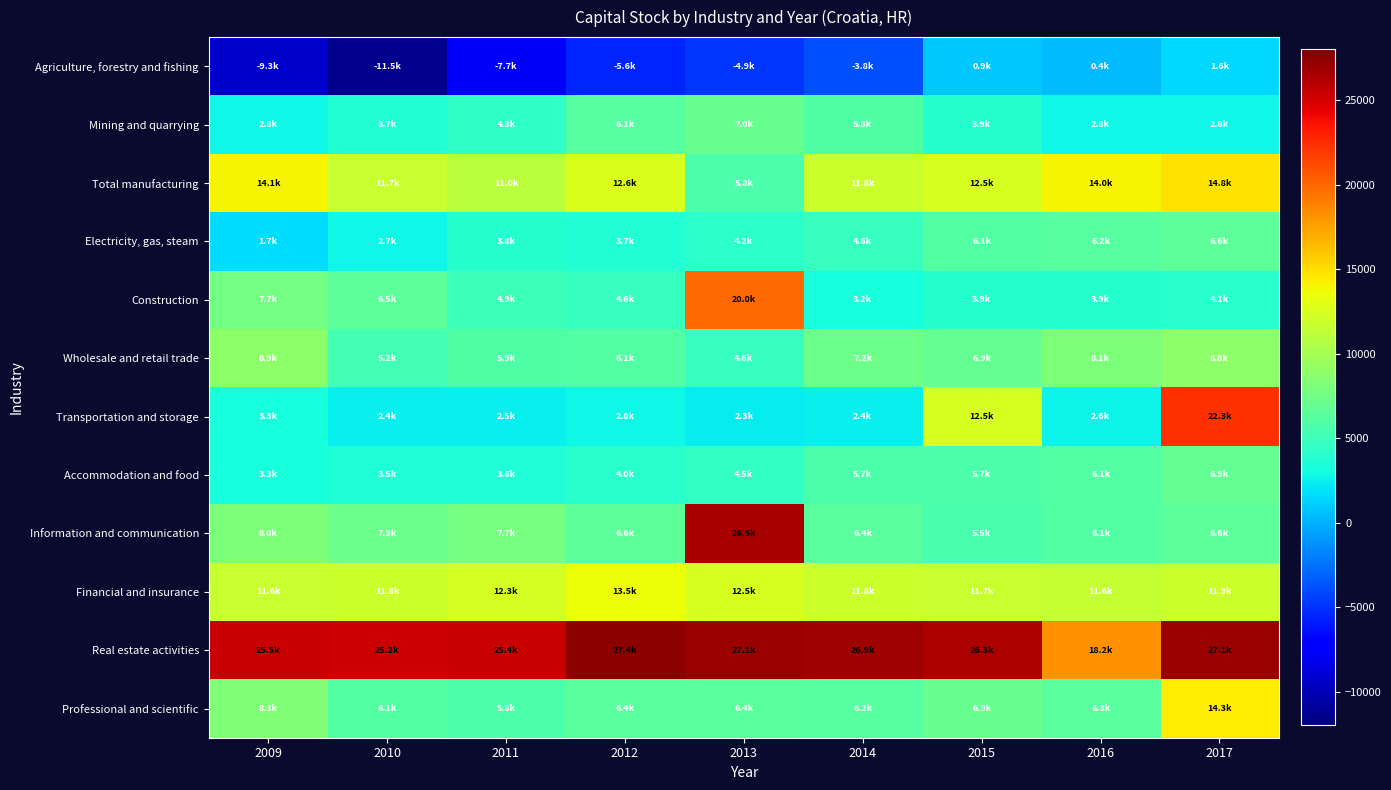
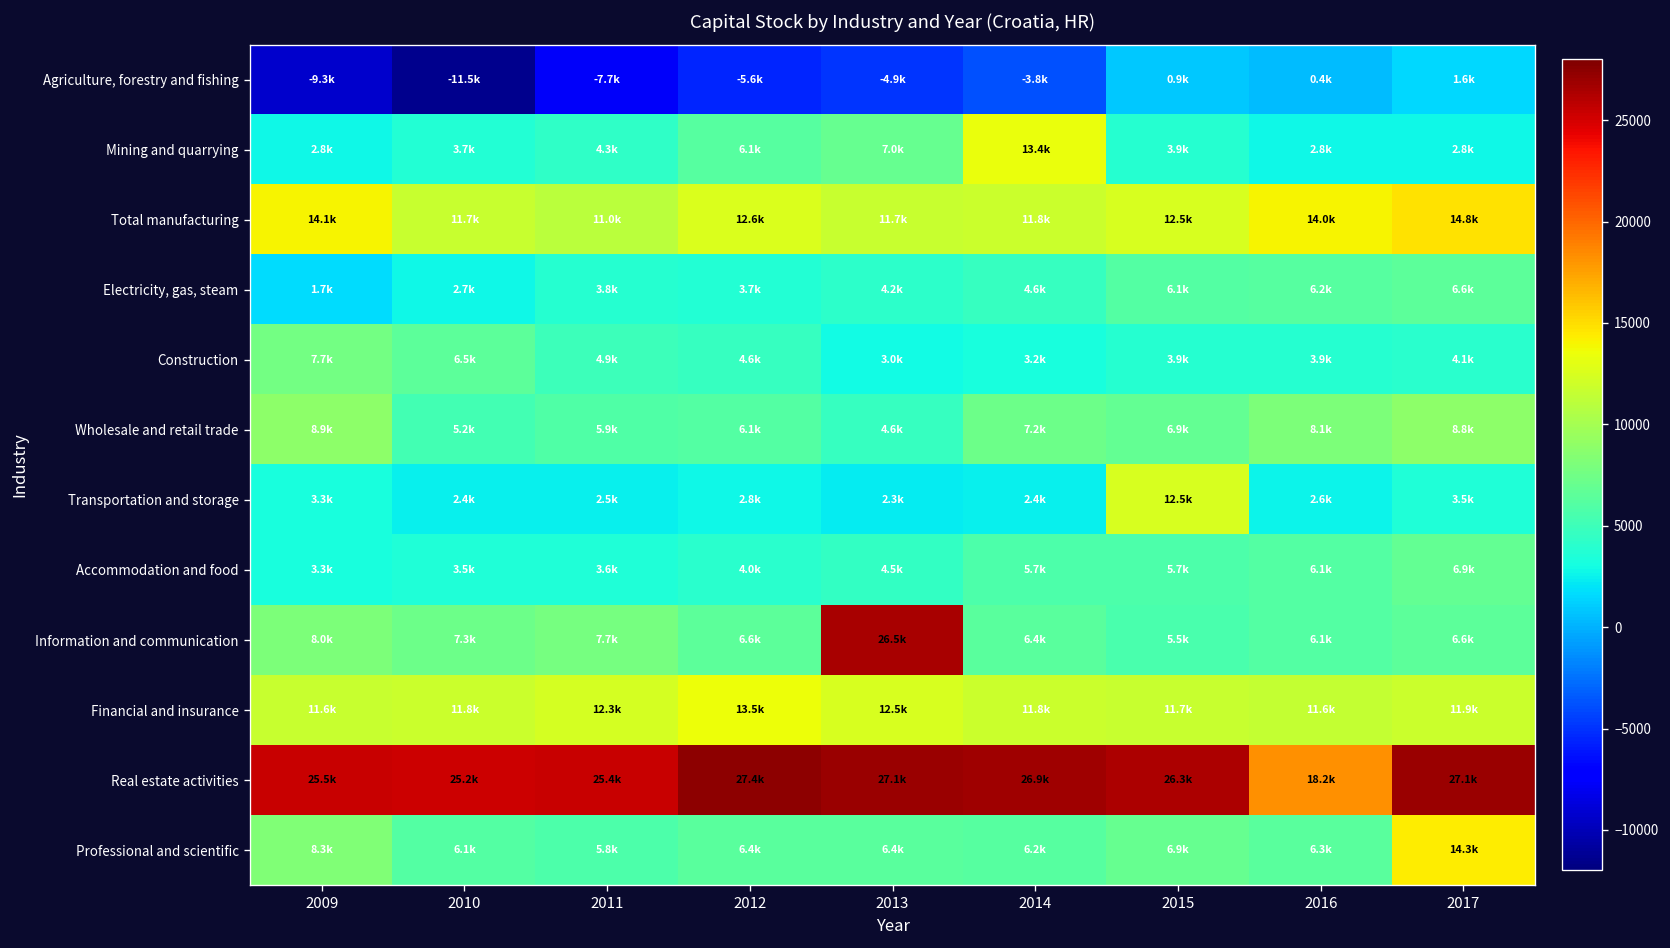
Mining and quarrying, 2014: 5.8k -> 13.4k
Total manufacturing, 2013: 5.8k -> 11.7k
Construction, 2013: 20.0k -> 3.0k
Transportation and storage, 2017: 22.3k -> 3.5k
